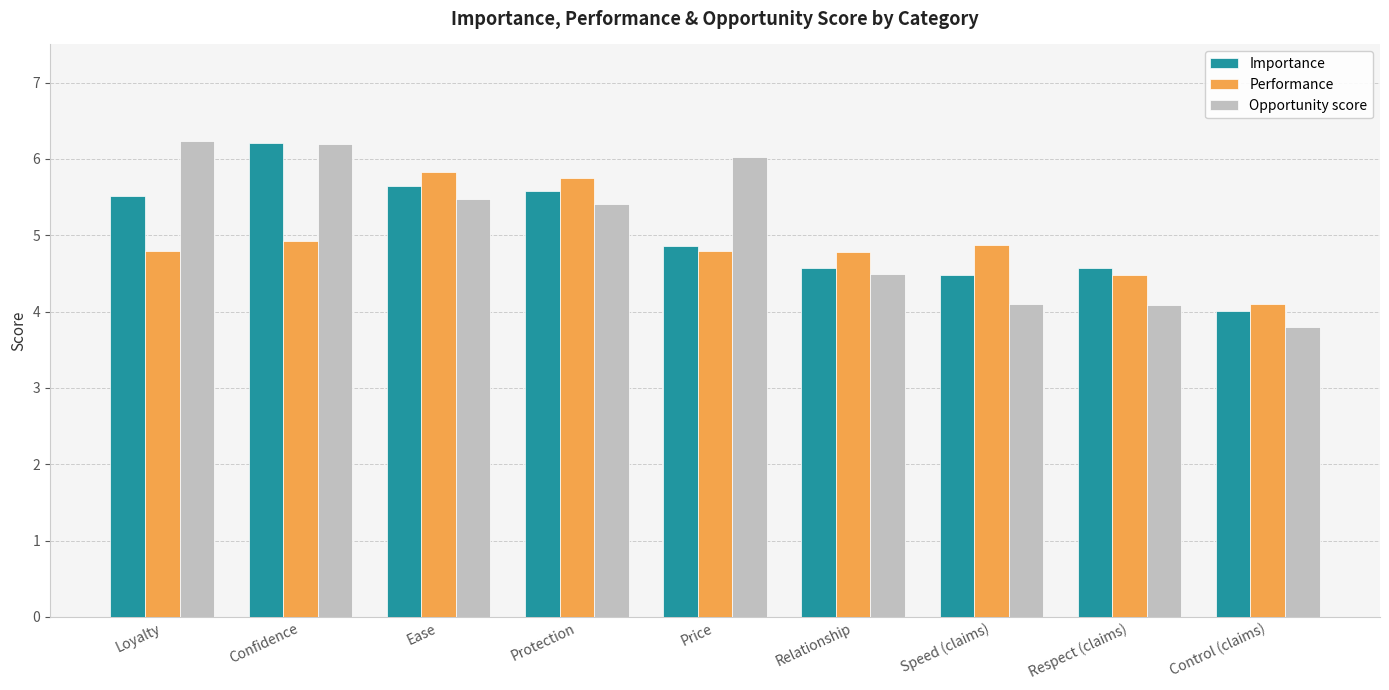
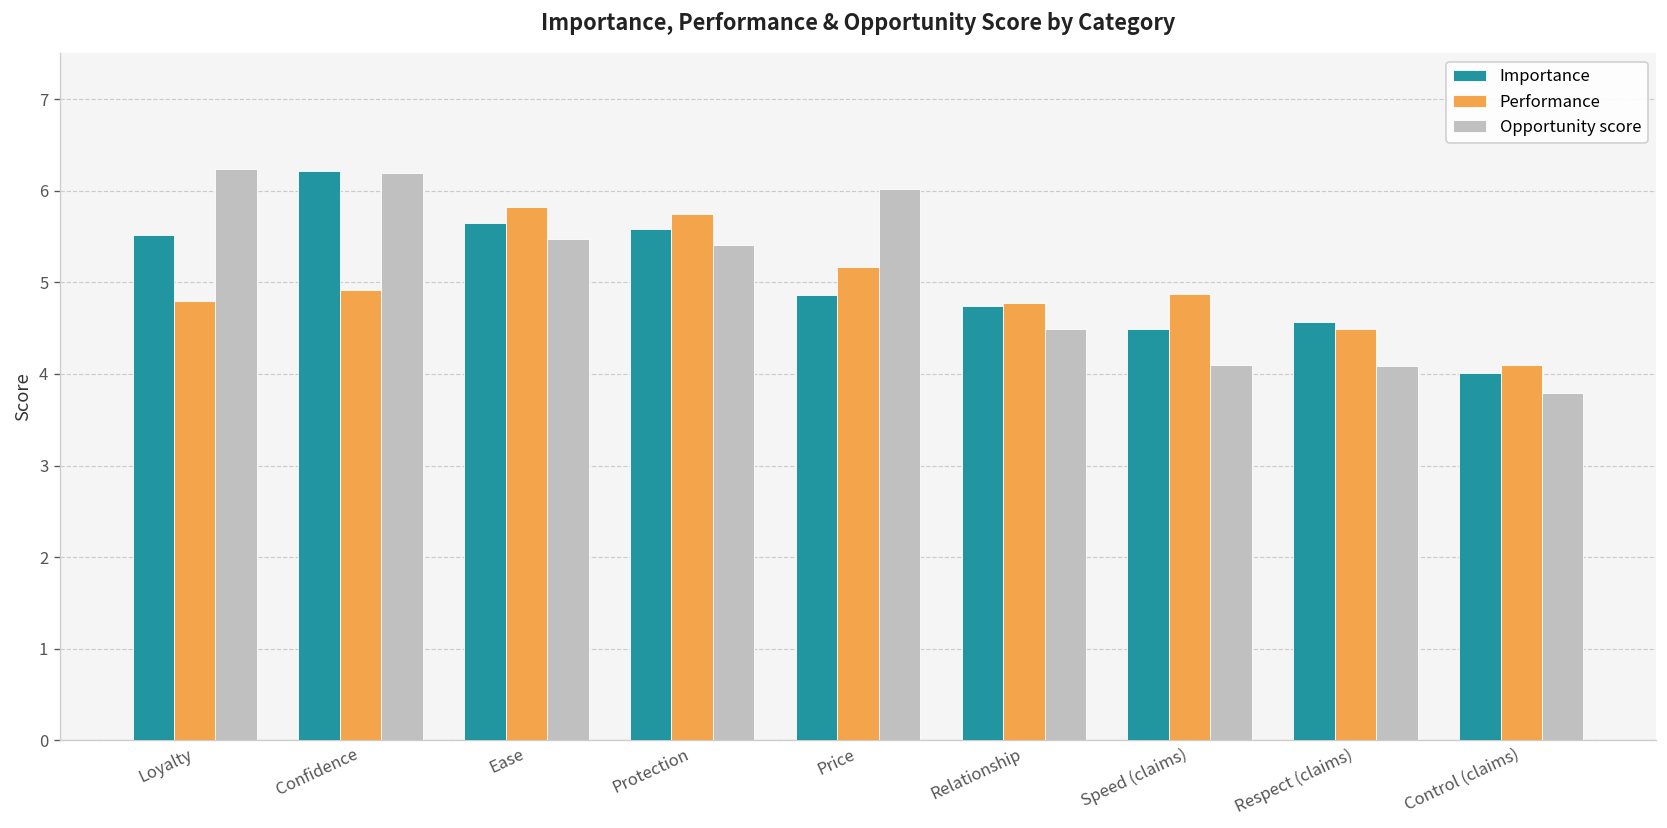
Performance, Price: 4.8 -> 5.2
Importance, Relationship: 4.6 -> 4.7
